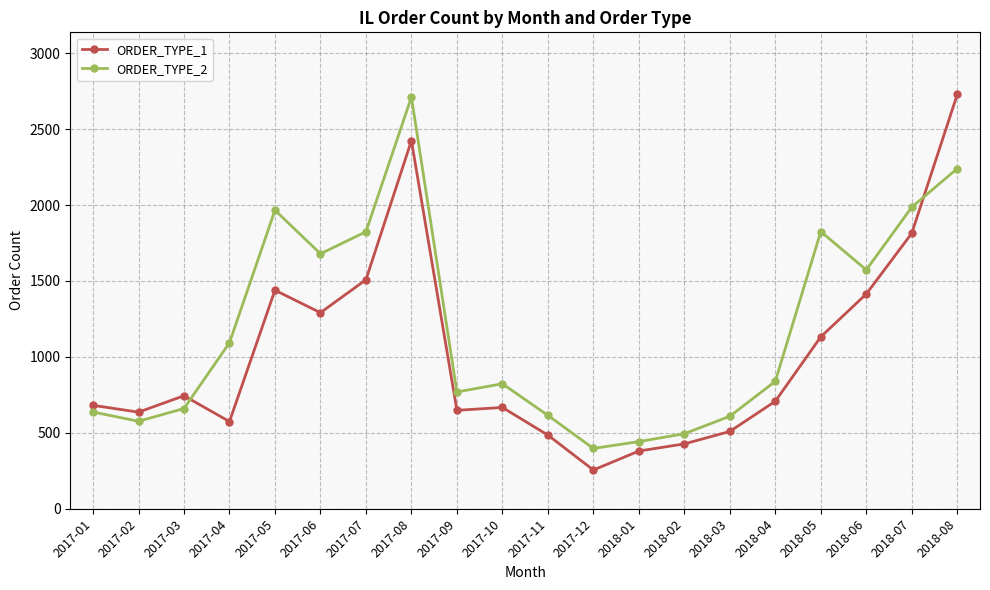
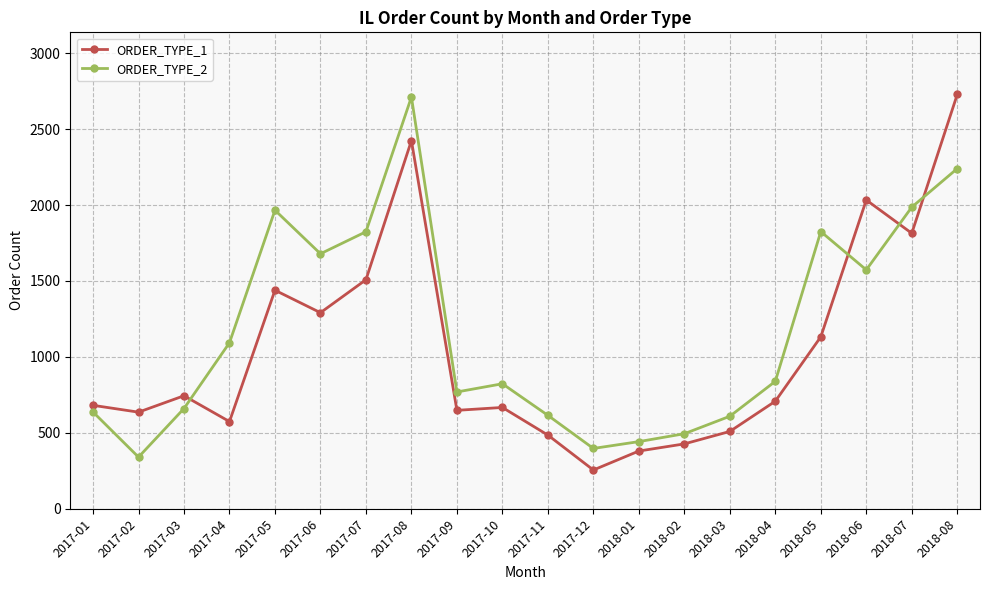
ORDER_TYPE_2, 2017-02: 580 -> 340
ORDER_TYPE_1, 2018-06: 1410 -> 2030
